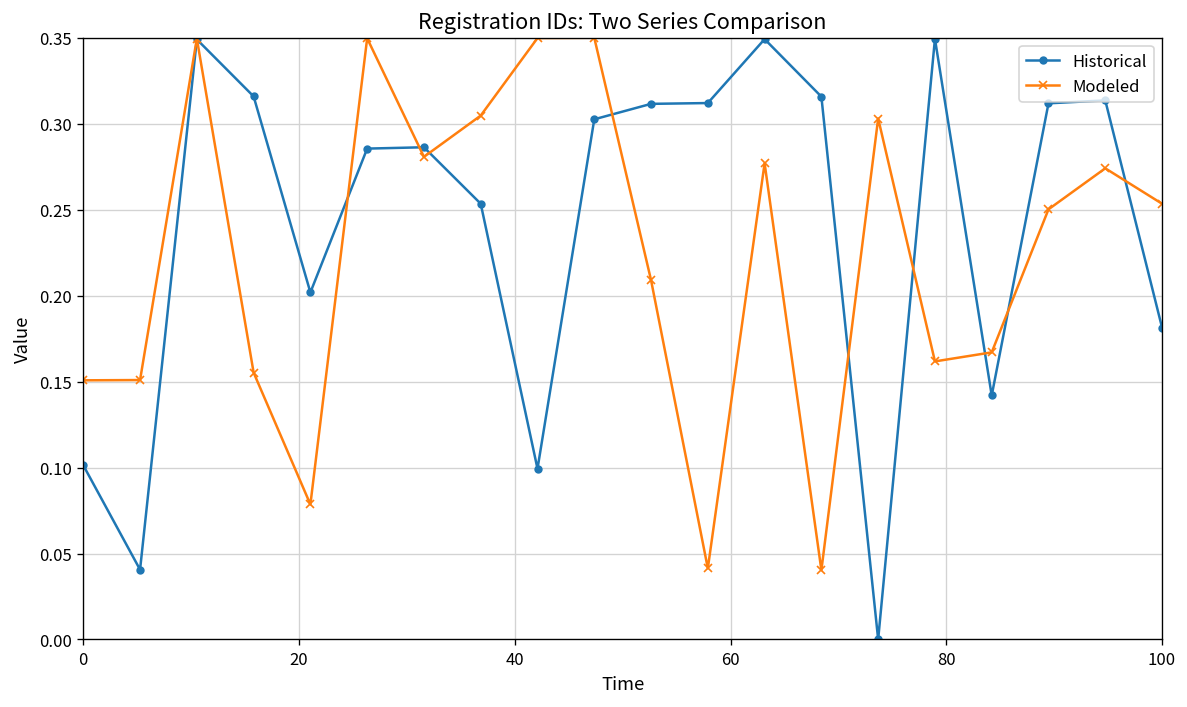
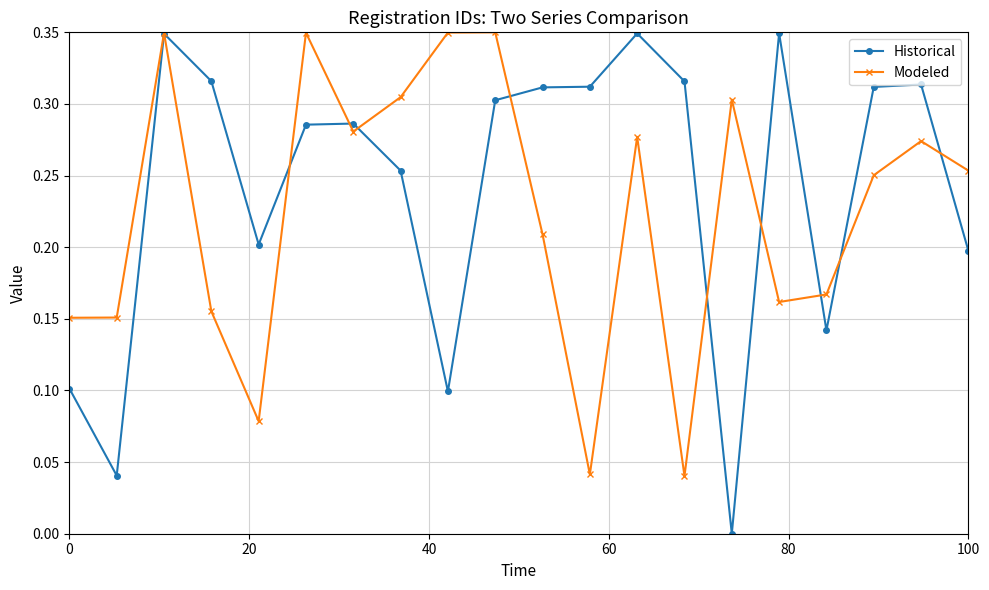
Historical, 100: 0.181 -> 0.198
